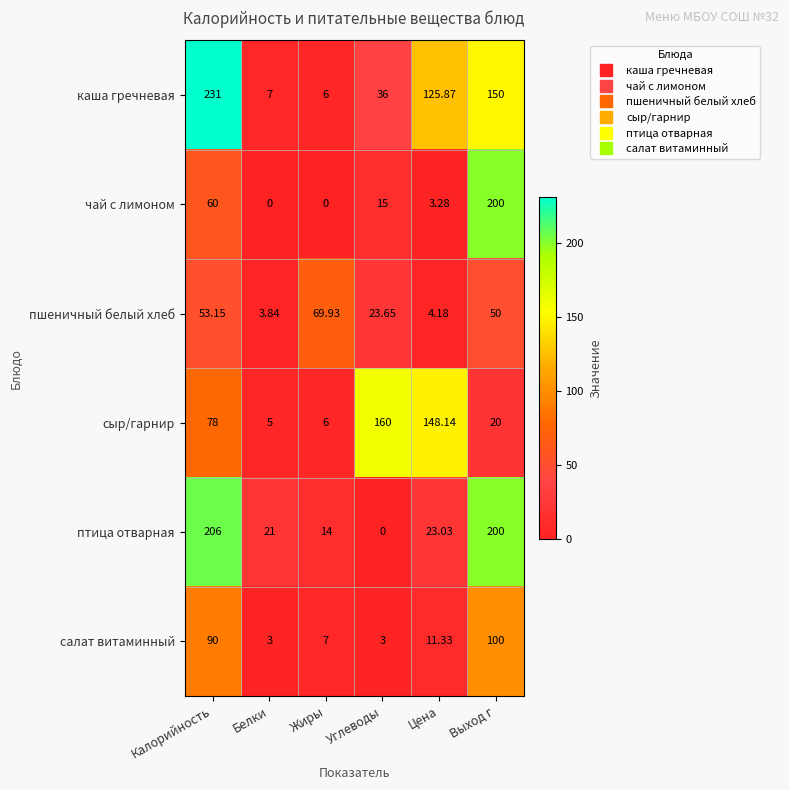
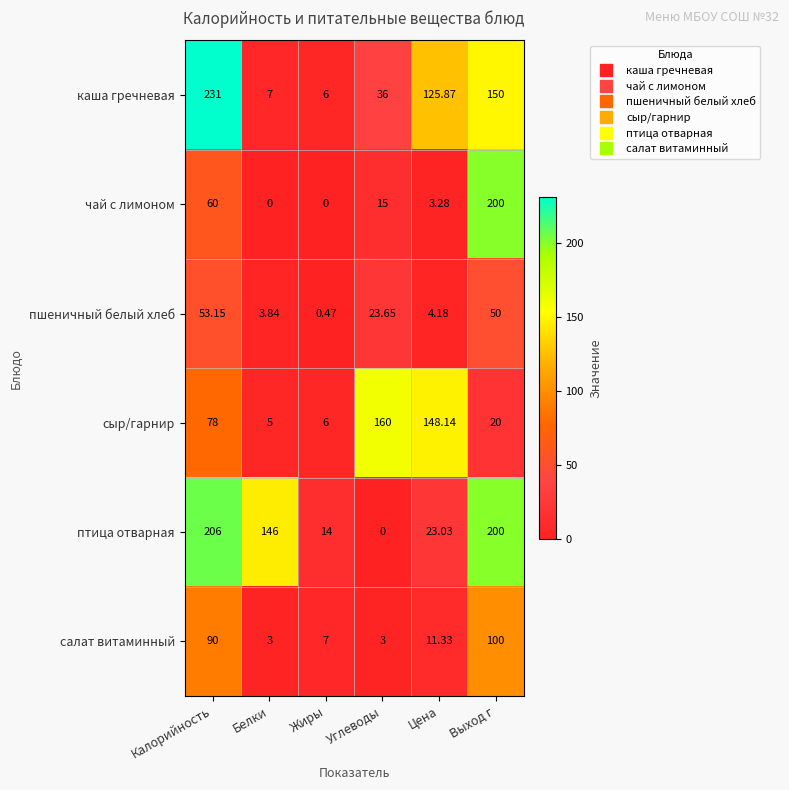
пшеничный белый хлеб, Жиры: 69.93 -> 0.47
птица отварная, Белки: 21 -> 146
